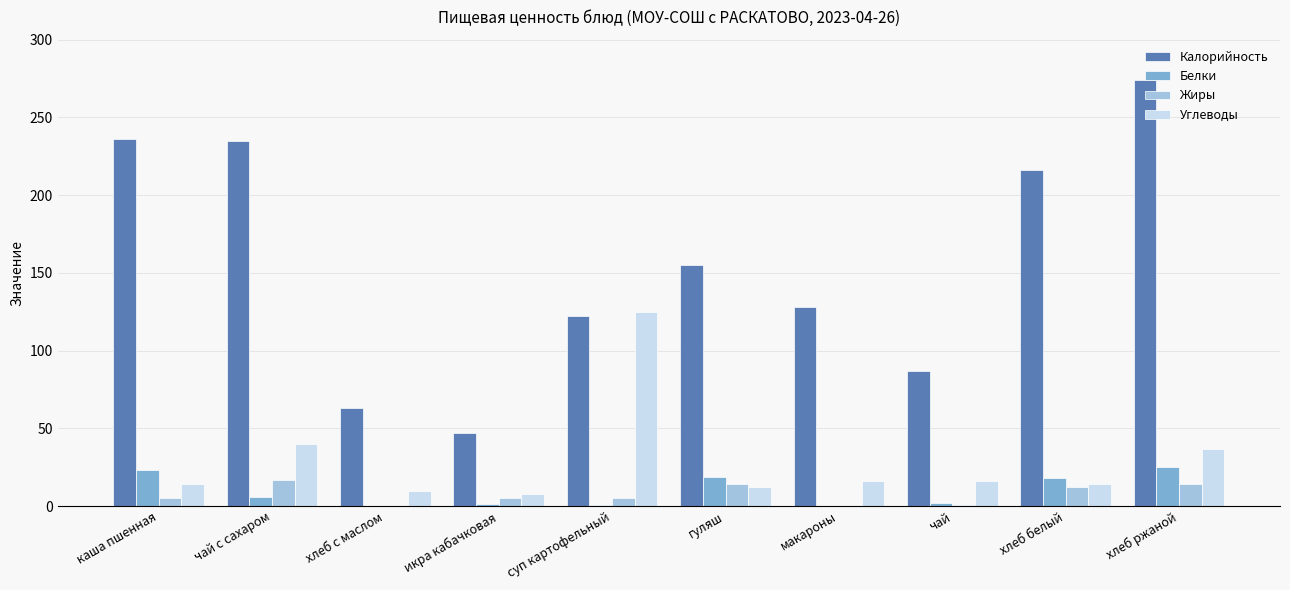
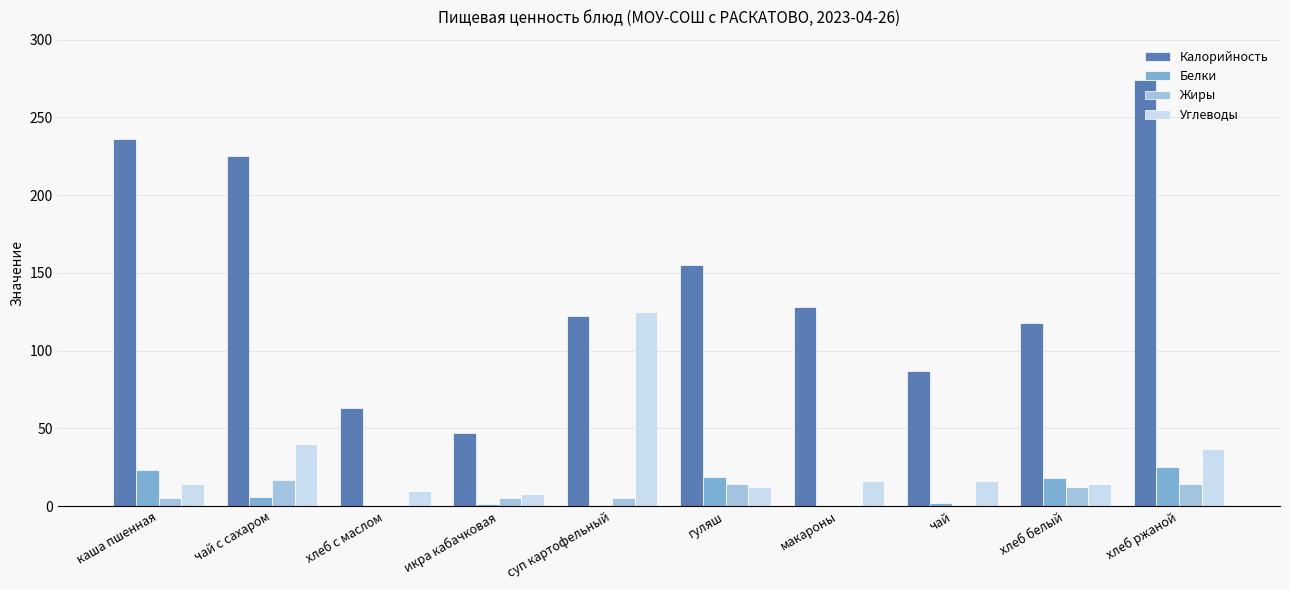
Калорийность, чай с сахаром: 235 -> 225
Калорийность, хлеб белый: 216 -> 118
